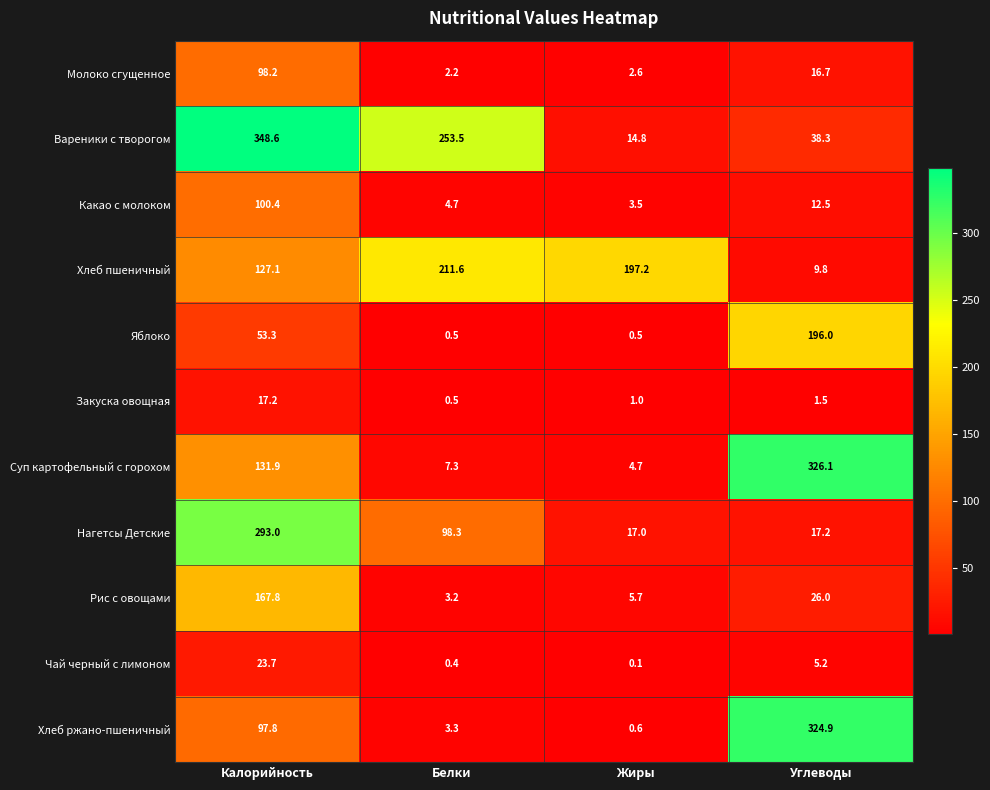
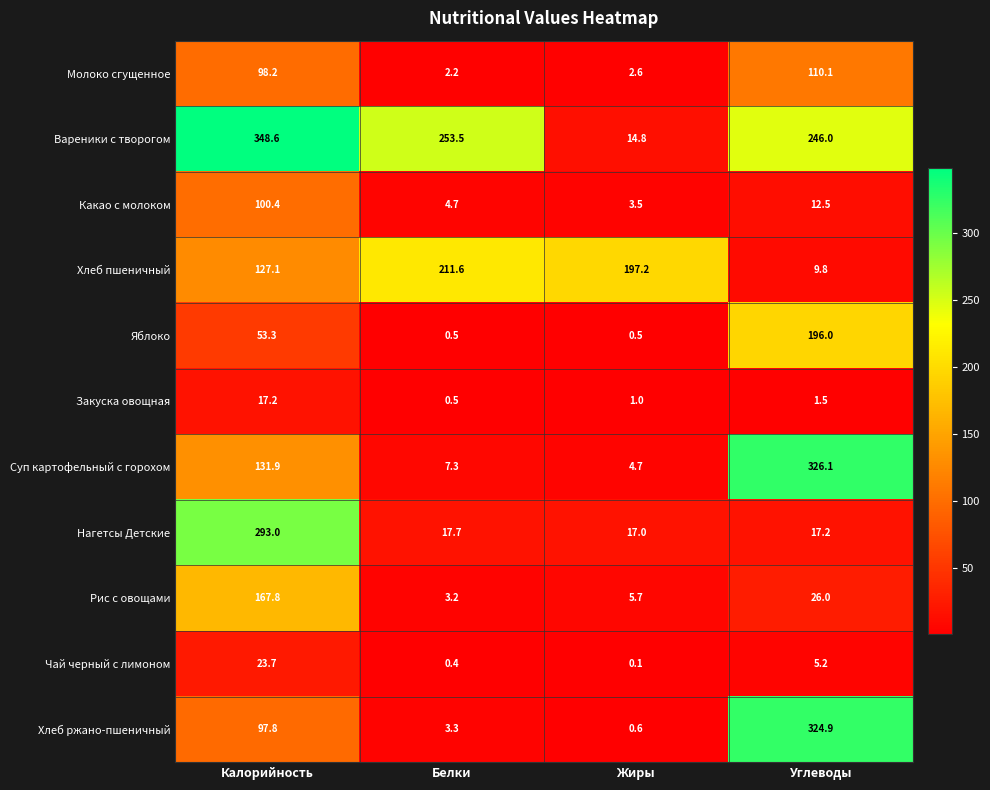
Молоко сгущенное, Углеводы: 16.7 -> 110.1
Вареники с творогом, Углеводы: 38.3 -> 246.0
Нагетсы Детские, Белки: 98.3 -> 17.7
